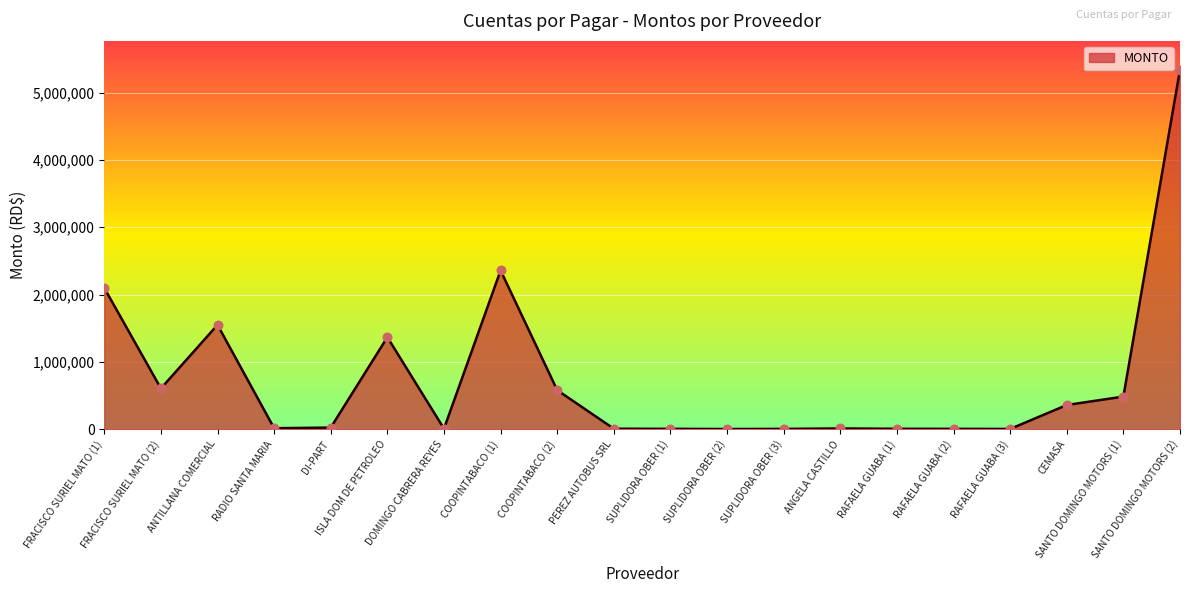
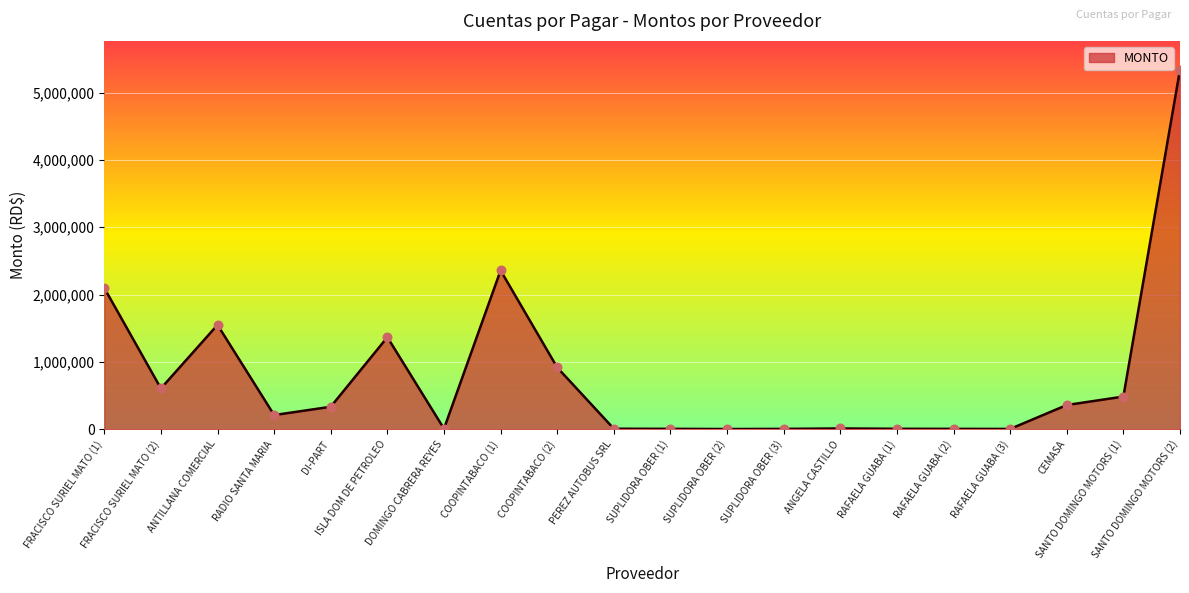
RADIO SANTA MARIA: 0 -> 200,000
DI-PART: 0 -> 300,000
COOPINTABACO (2): 600,000 -> 900,000
